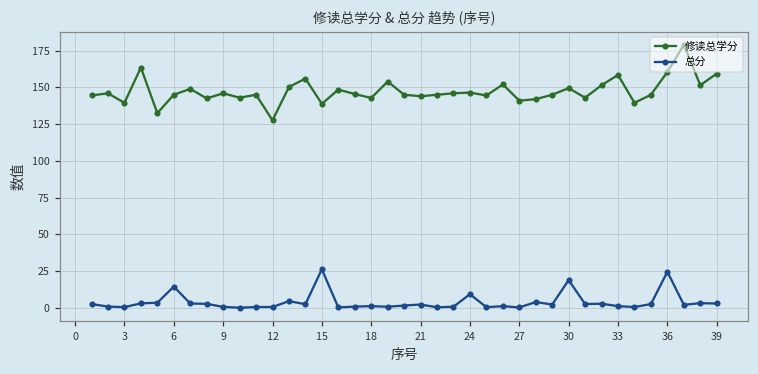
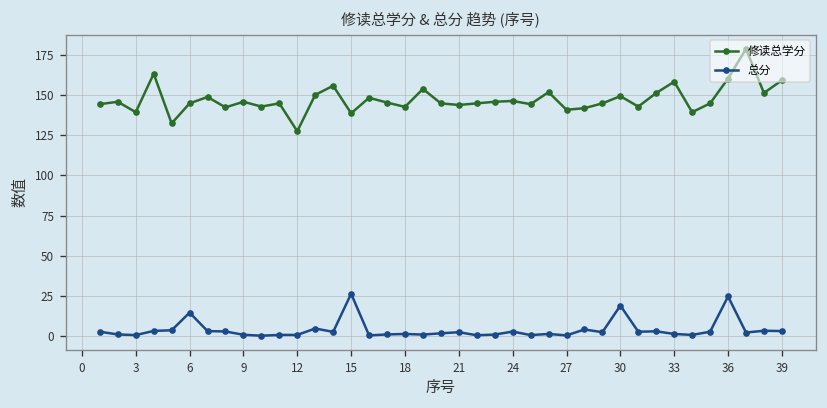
总分, 24: 9 -> 3
